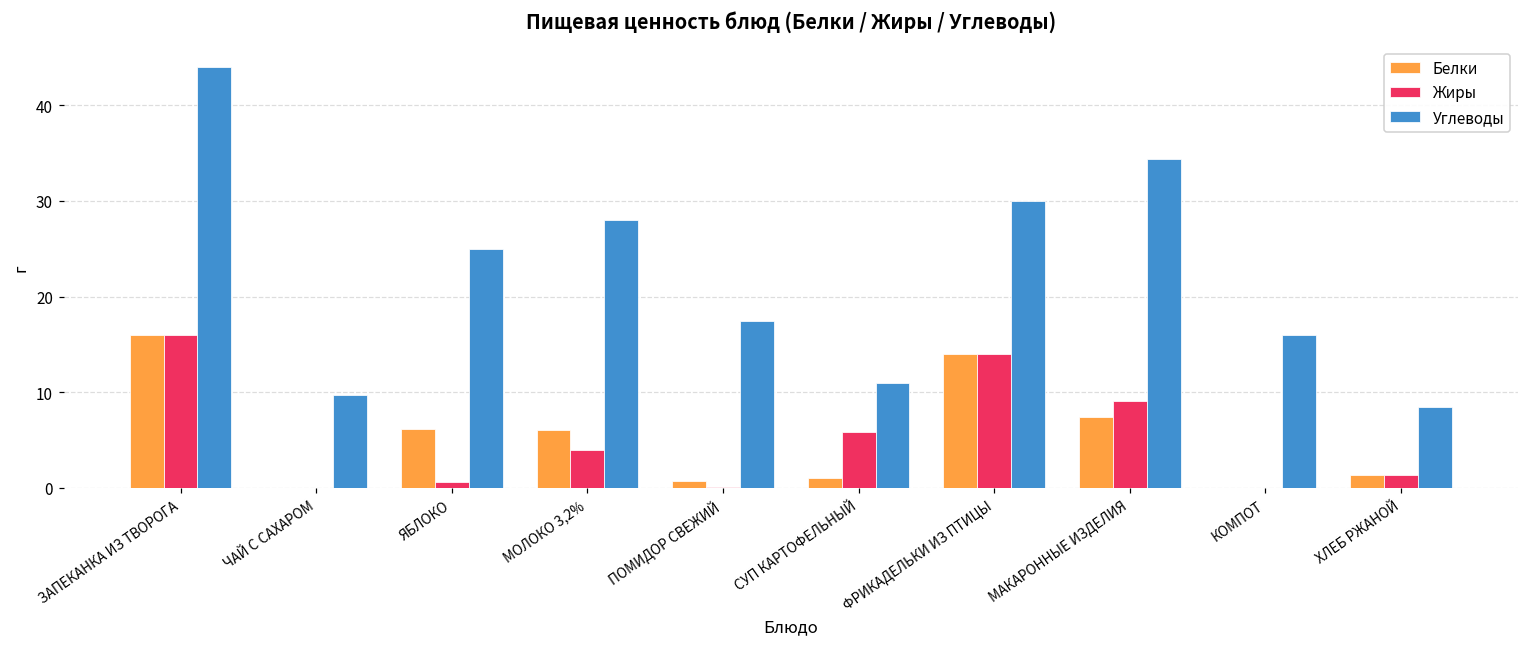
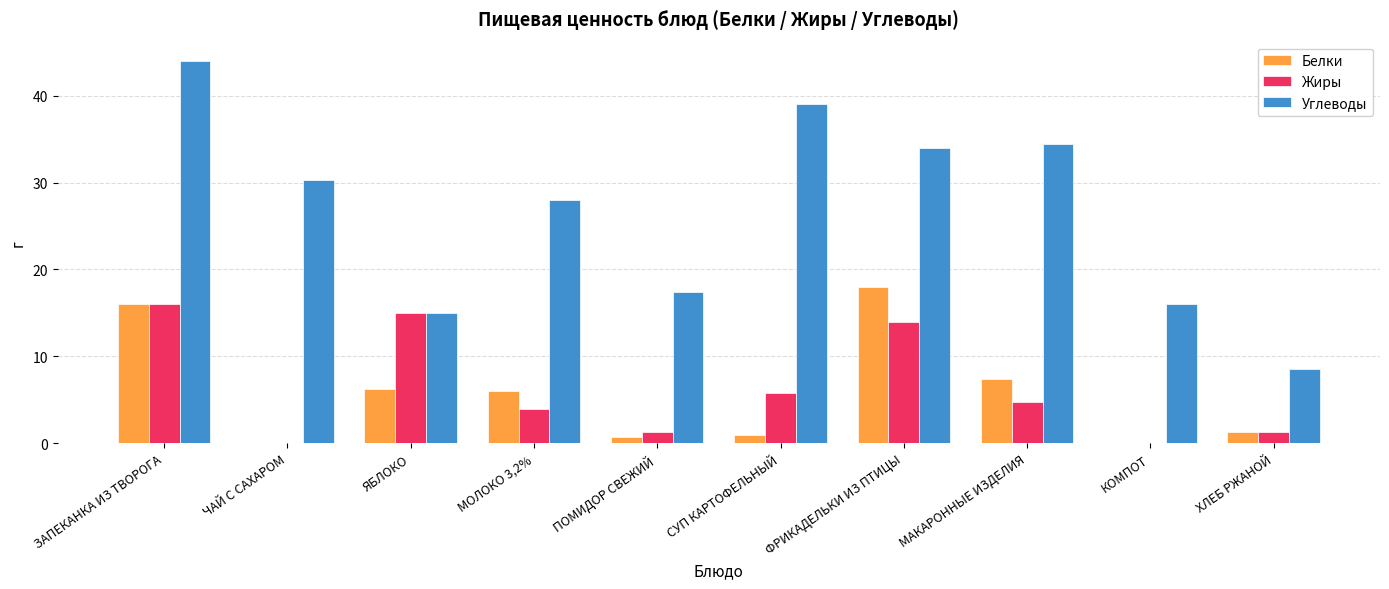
Углеводы, ЧАЙ С САХАРОМ: 10 -> 30
Жиры, ЯБЛОКО: 1 -> 15
Углеводы, ЯБЛОКО: 25 -> 15
Жиры, ПОМИДОР СВЕЖИЙ: 0 -> 1
Углеводы, СУП КАРТОФЕЛЬНЫЙ: 11 -> 39
Белки, ФРИКАДЕЛЬКИ ИЗ ПТИЦЫ: 14 -> 18
Углеводы, ФРИКАДЕЛЬКИ ИЗ ПТИЦЫ: 30 -> 34
Жиры, МАКАРОННЫЕ ИЗДЕЛИЯ: 9 -> 5
